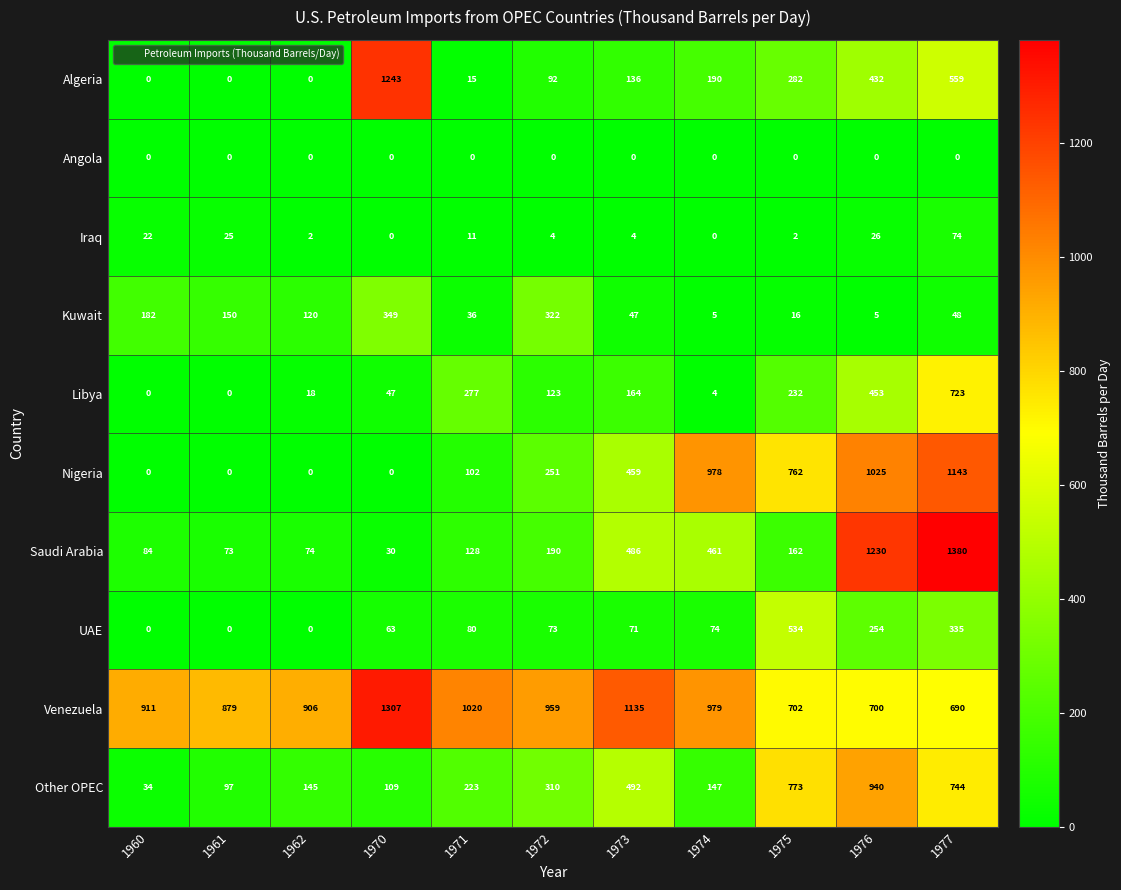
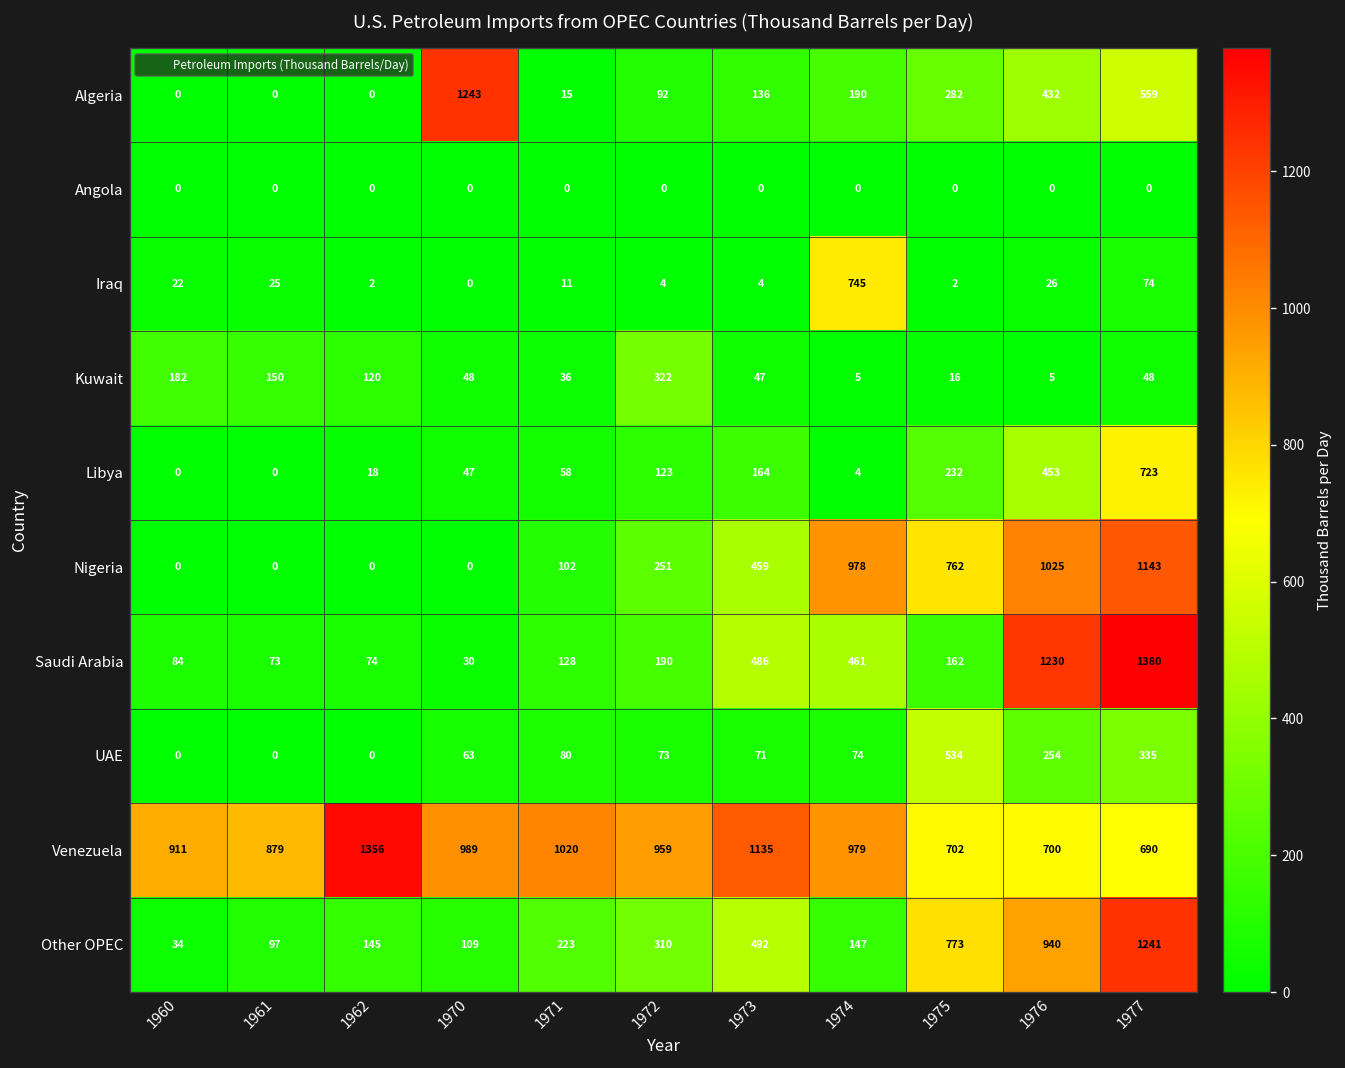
Iraq, 1974: 0 -> 745
Kuwait, 1970: 349 -> 48
Libya, 1971: 277 -> 58
Venezuela, 1962: 906 -> 1356
Venezuela, 1970: 1307 -> 989
Other OPEC, 1977: 744 -> 1241
